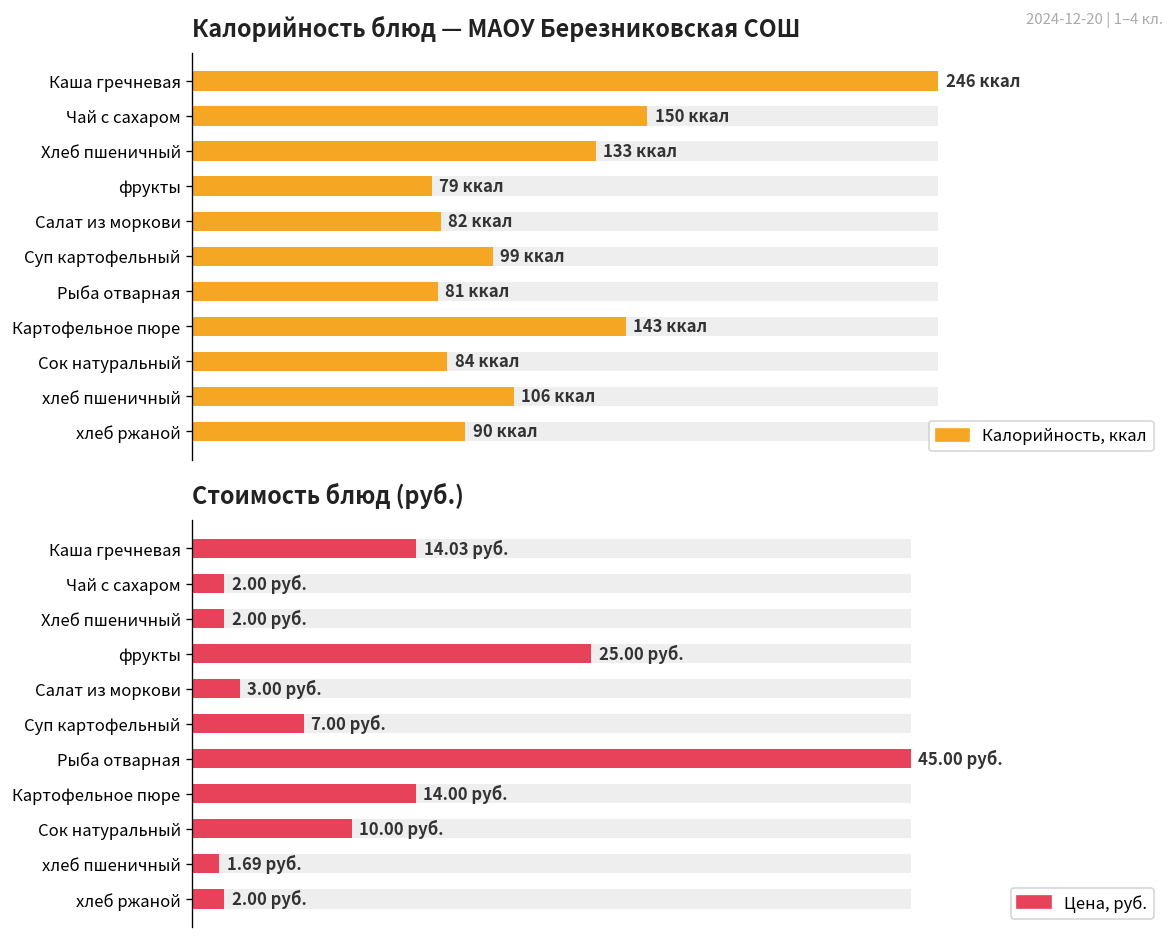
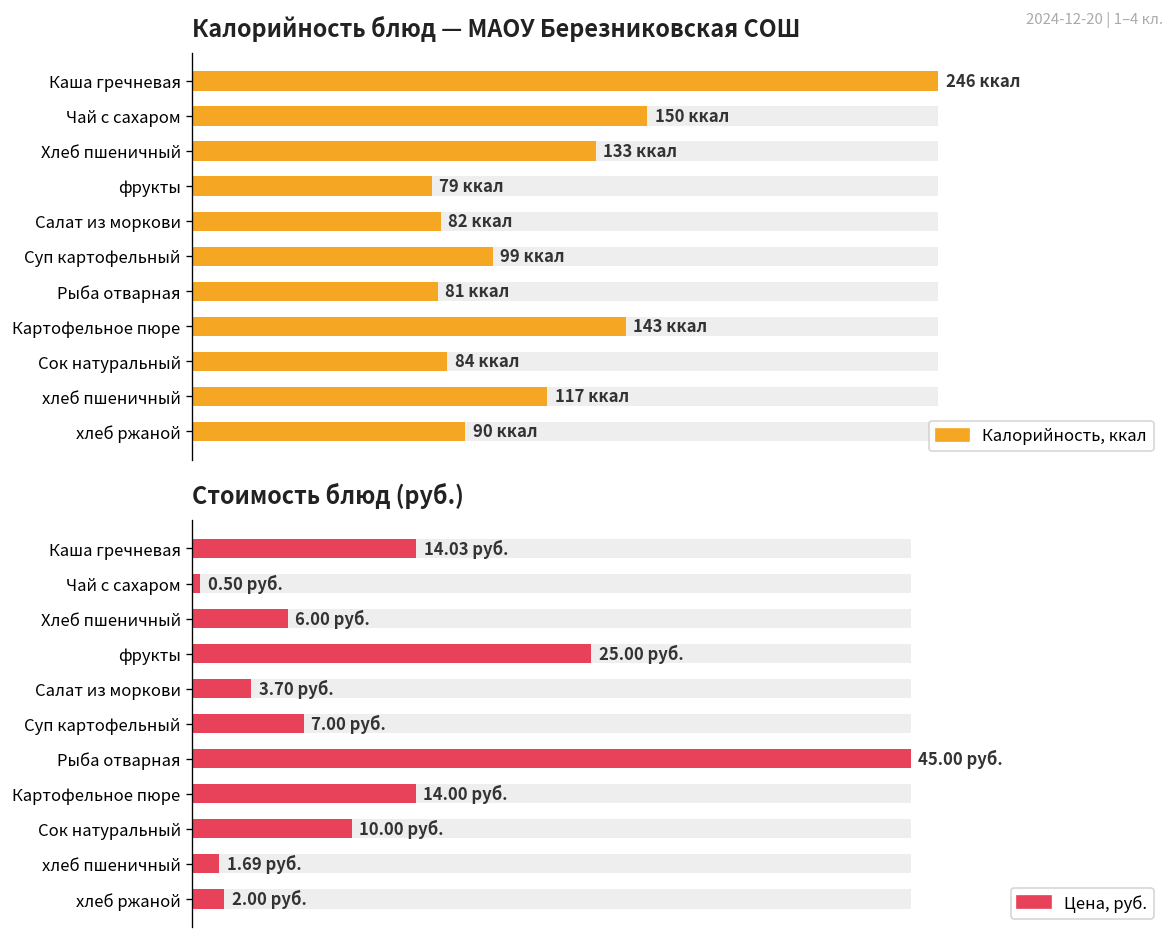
Калорийность блюд — МАОУ Березниковская СОШ, Калорийность, ккал, хлеб пшеничный: 106 -> 117
Стоимость блюд (руб.), Цена, руб., Чай с сахаром: 2.00 -> 0.50
Стоимость блюд (руб.), Цена, руб., Хлеб пшеничный: 2.00 -> 6.00
Стоимость блюд (руб.), Цена, руб., Салат из моркови: 3.00 -> 3.70
